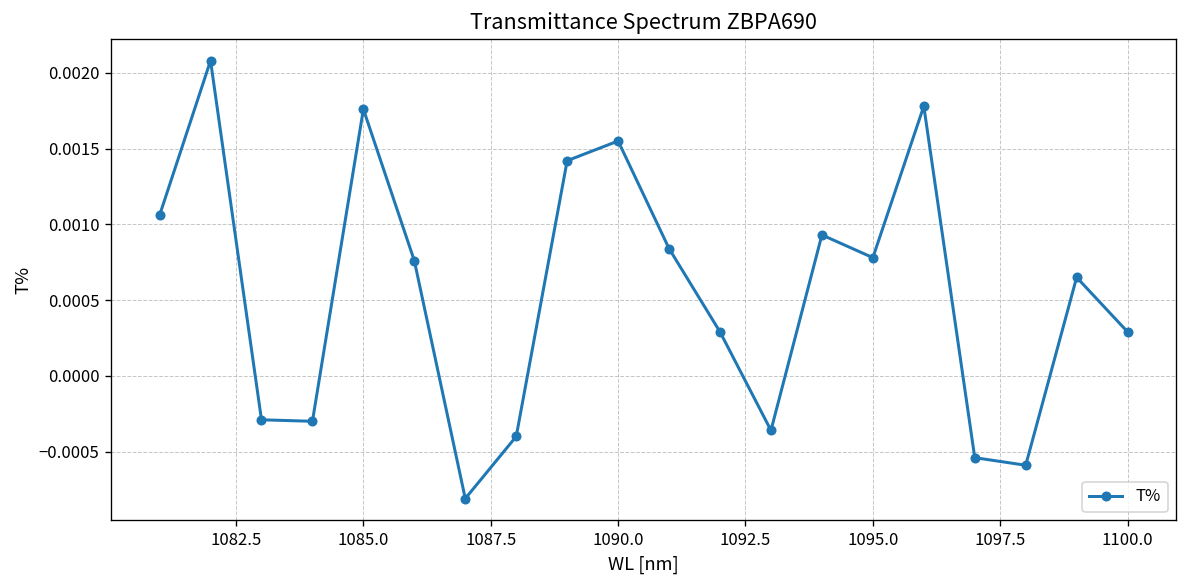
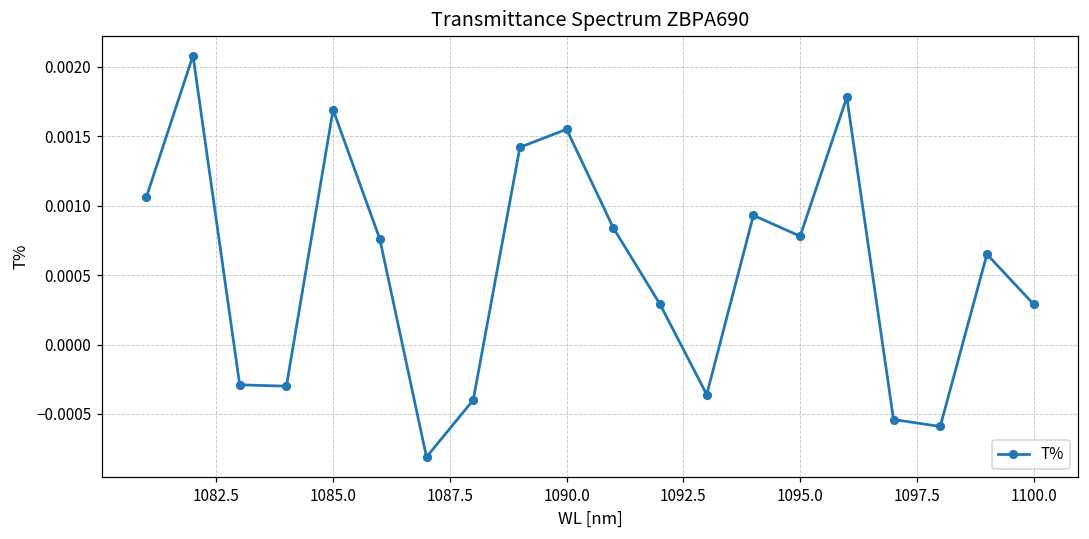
1085.0: 0.00176 -> 0.00169
